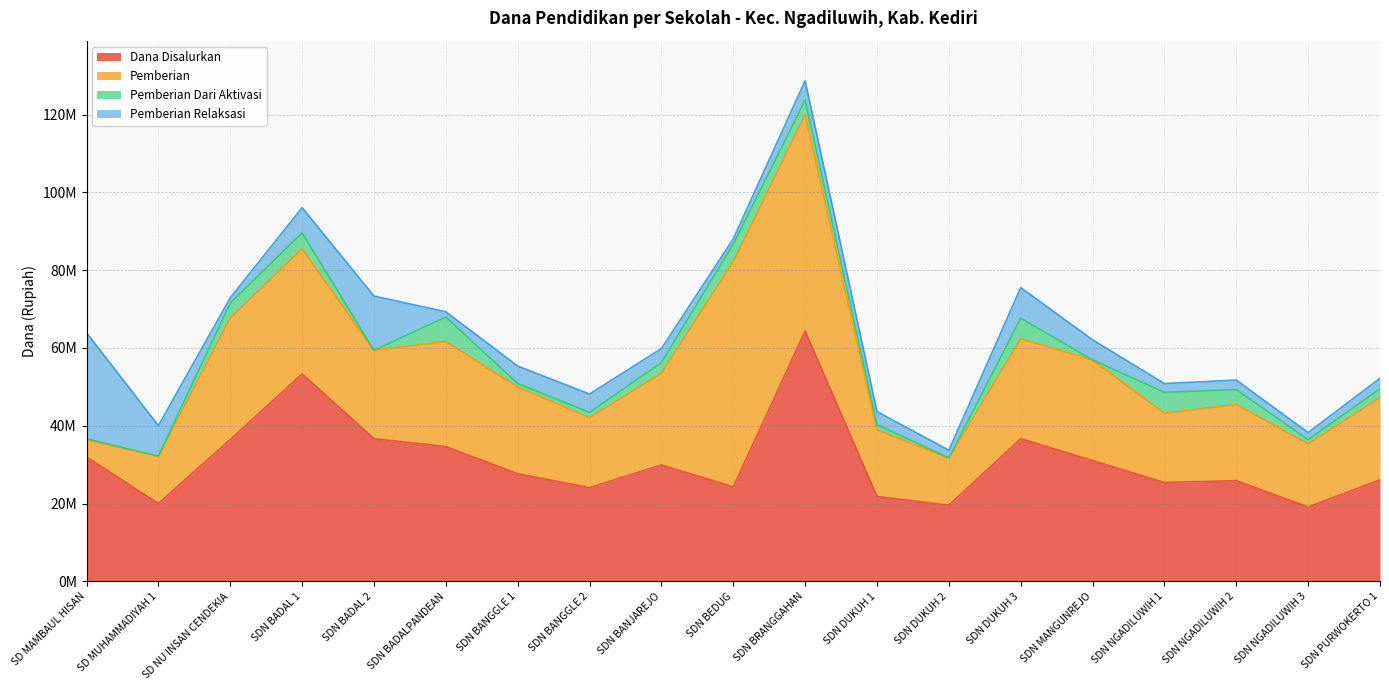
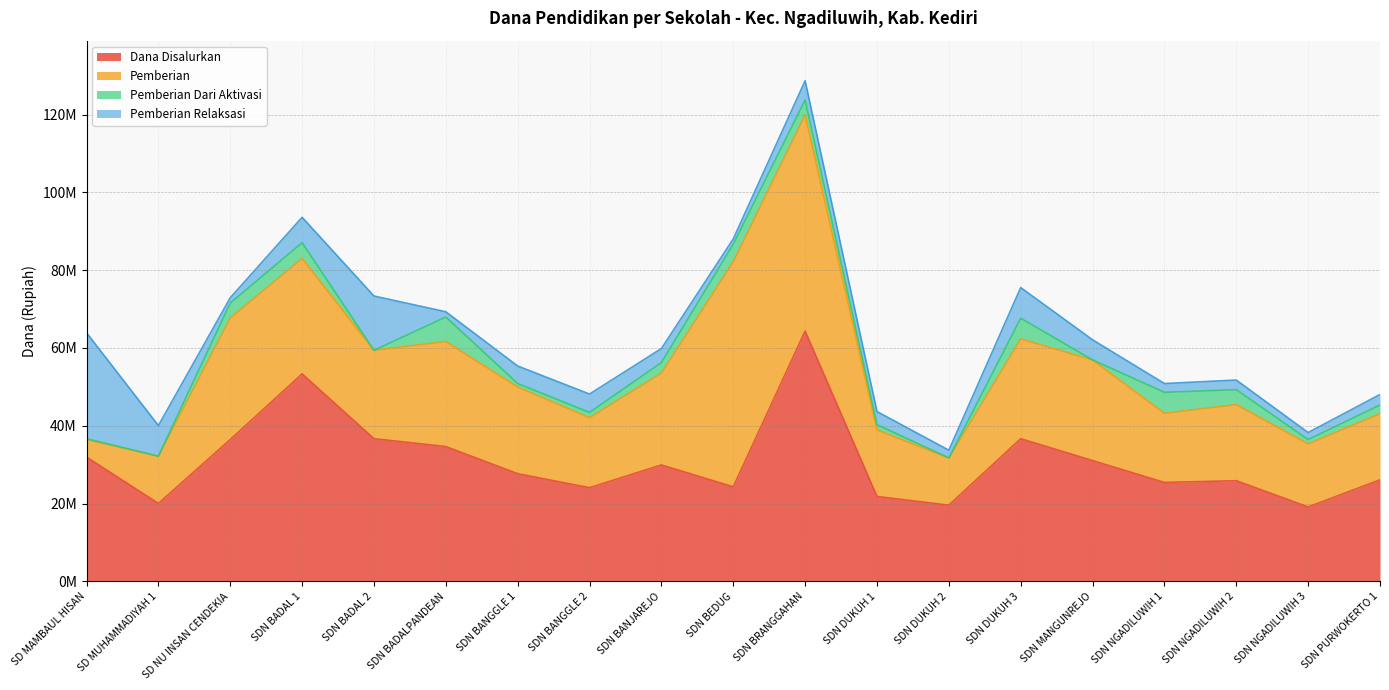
Pemberian, SDN BADAL 1: 32000000 -> 30000000
Pemberian, SDN PURWOKERTO 1: 21000000 -> 17000000
